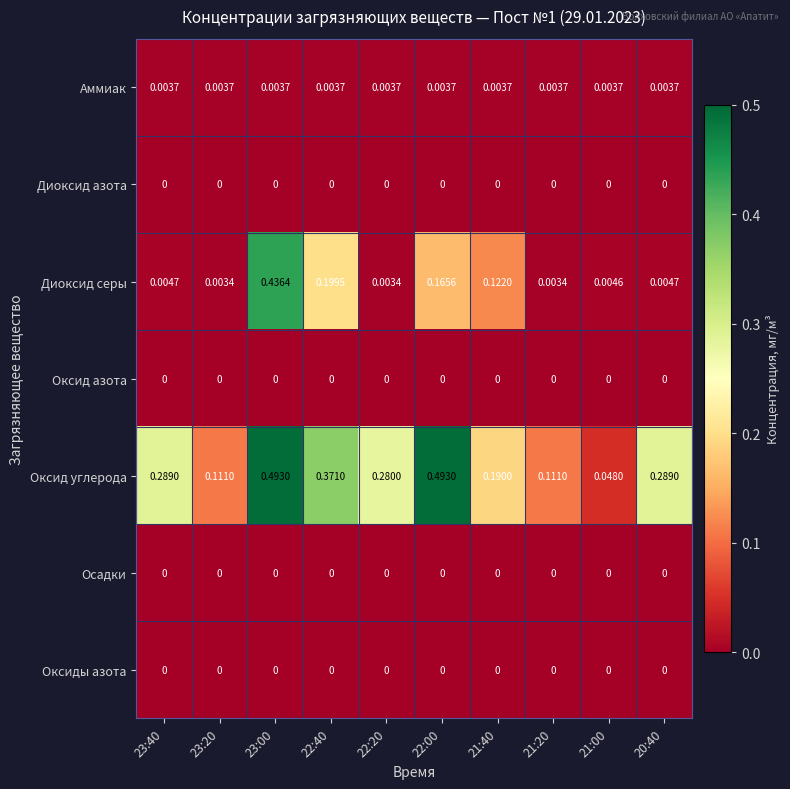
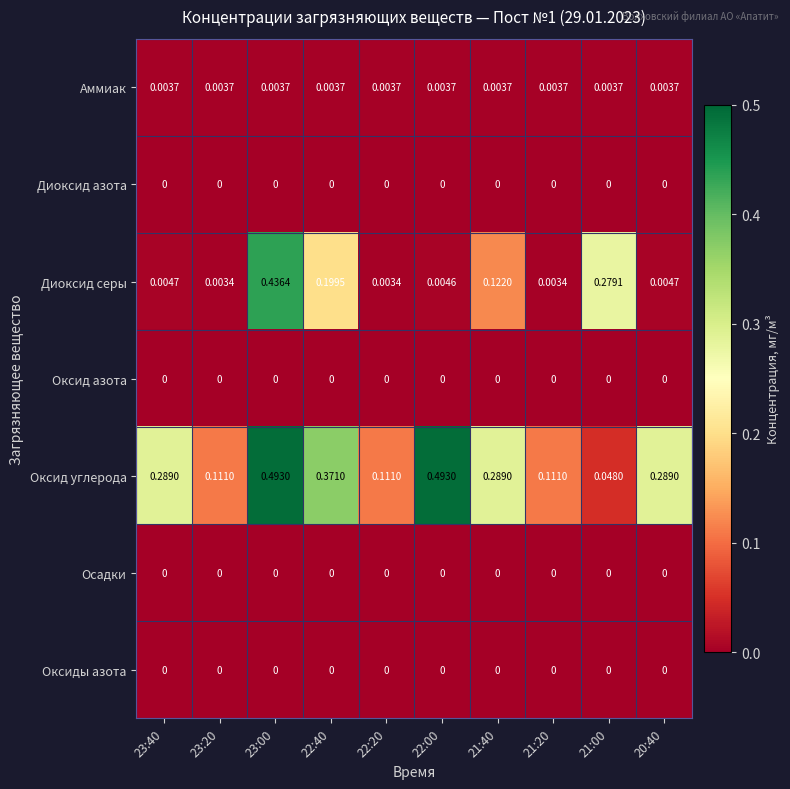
Диоксид серы, 22:00: 0.1656 -> 0.0046
Диоксид серы, 21:00: 0.0046 -> 0.2791
Оксид углерода, 22:20: 0.2800 -> 0.1110
Оксид углерода, 21:40: 0.1900 -> 0.2890
